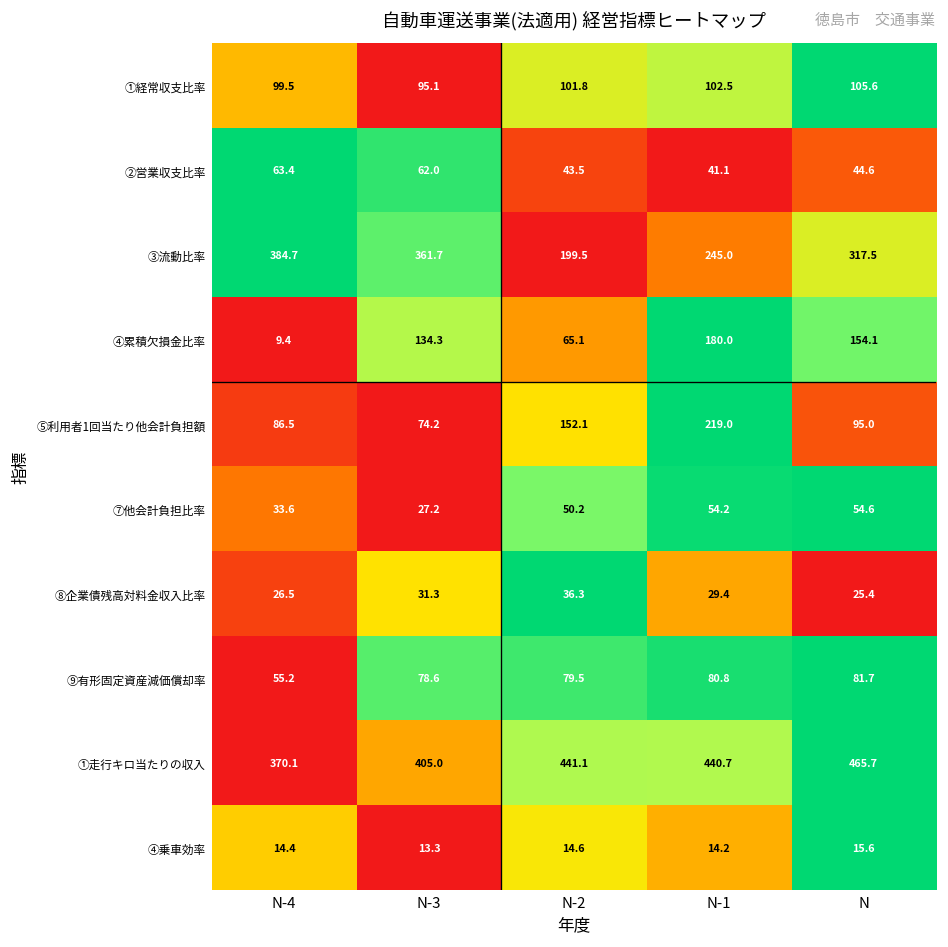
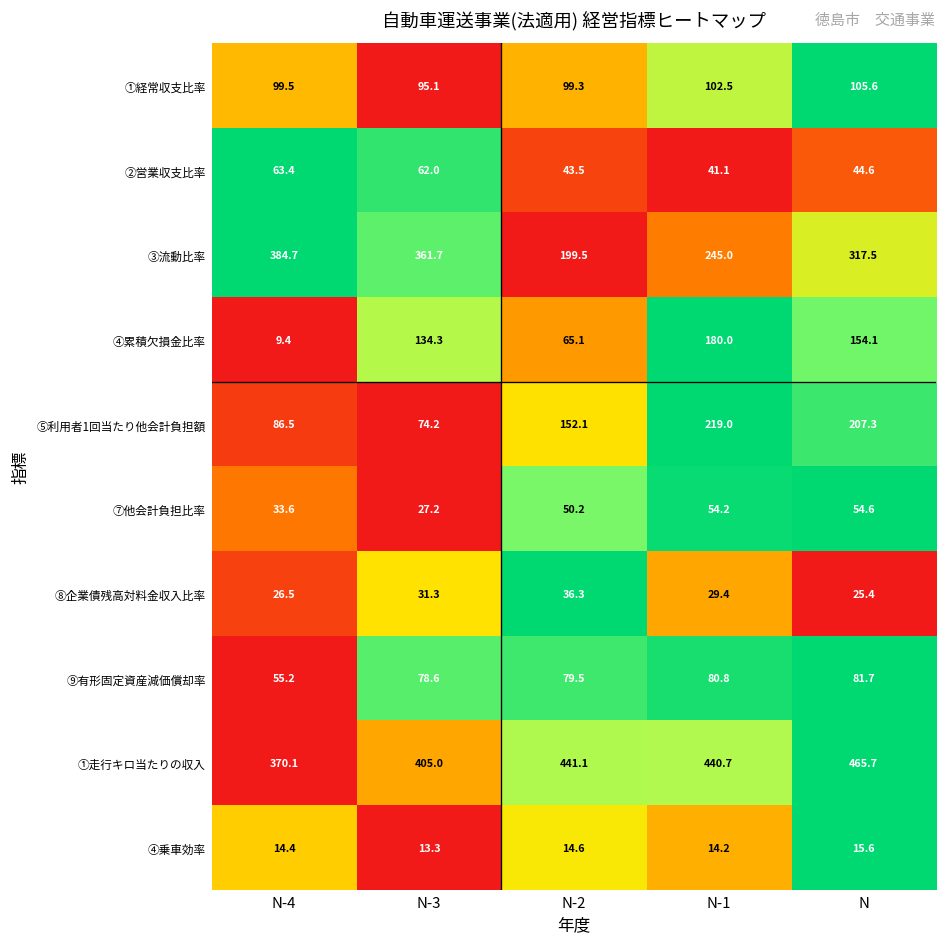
①経常収支比率, N-2: 101.8 -> 99.3
⑤利用者1回当たり他会計負担額, N: 95.0 -> 207.3
